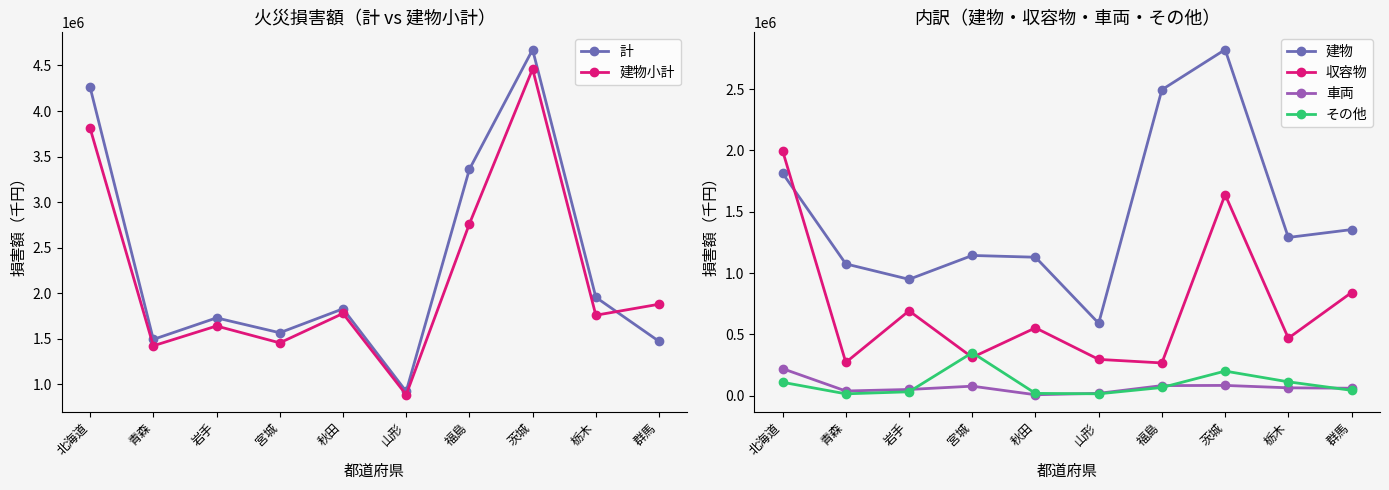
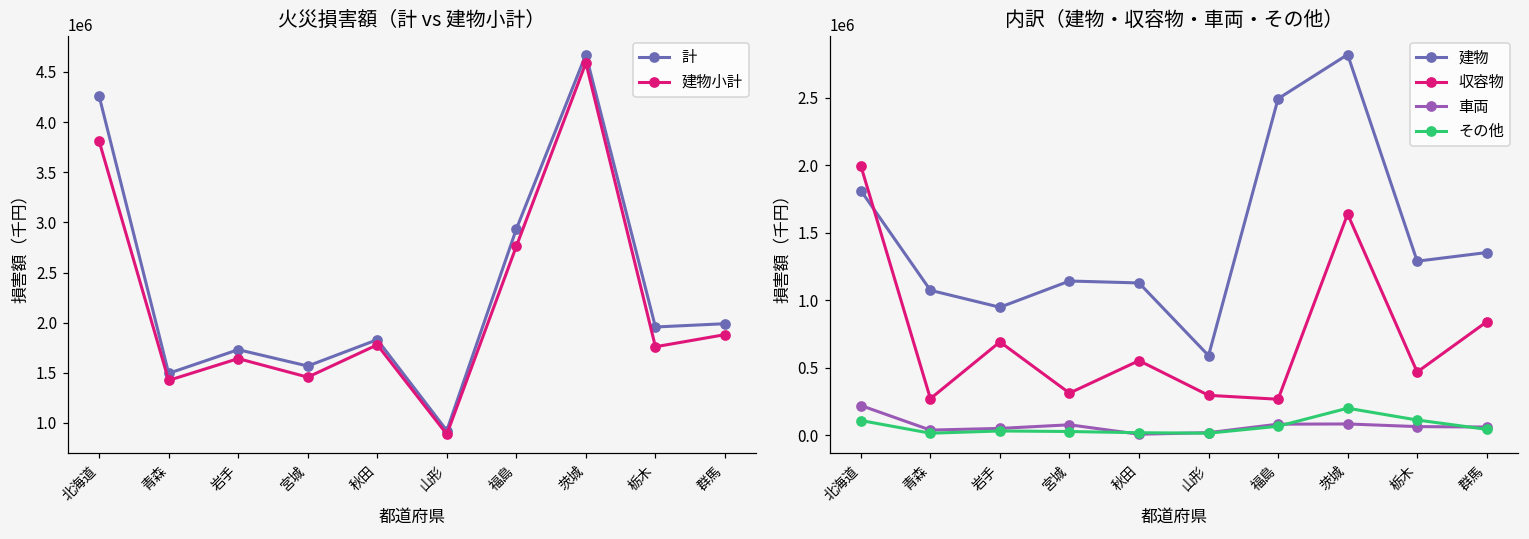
火災損害額（計 vs 建物小計）, 計, 福島: 3400000 -> 2900000
火災損害額（計 vs 建物小計）, 建物小計, 茨城: 4500000 -> 4600000
火災損害額（計 vs 建物小計）, 計, 群馬: 1500000 -> 2000000
内訳（建物・収容物・車両・その他）, その他, 宮城: 350000 -> 30000
